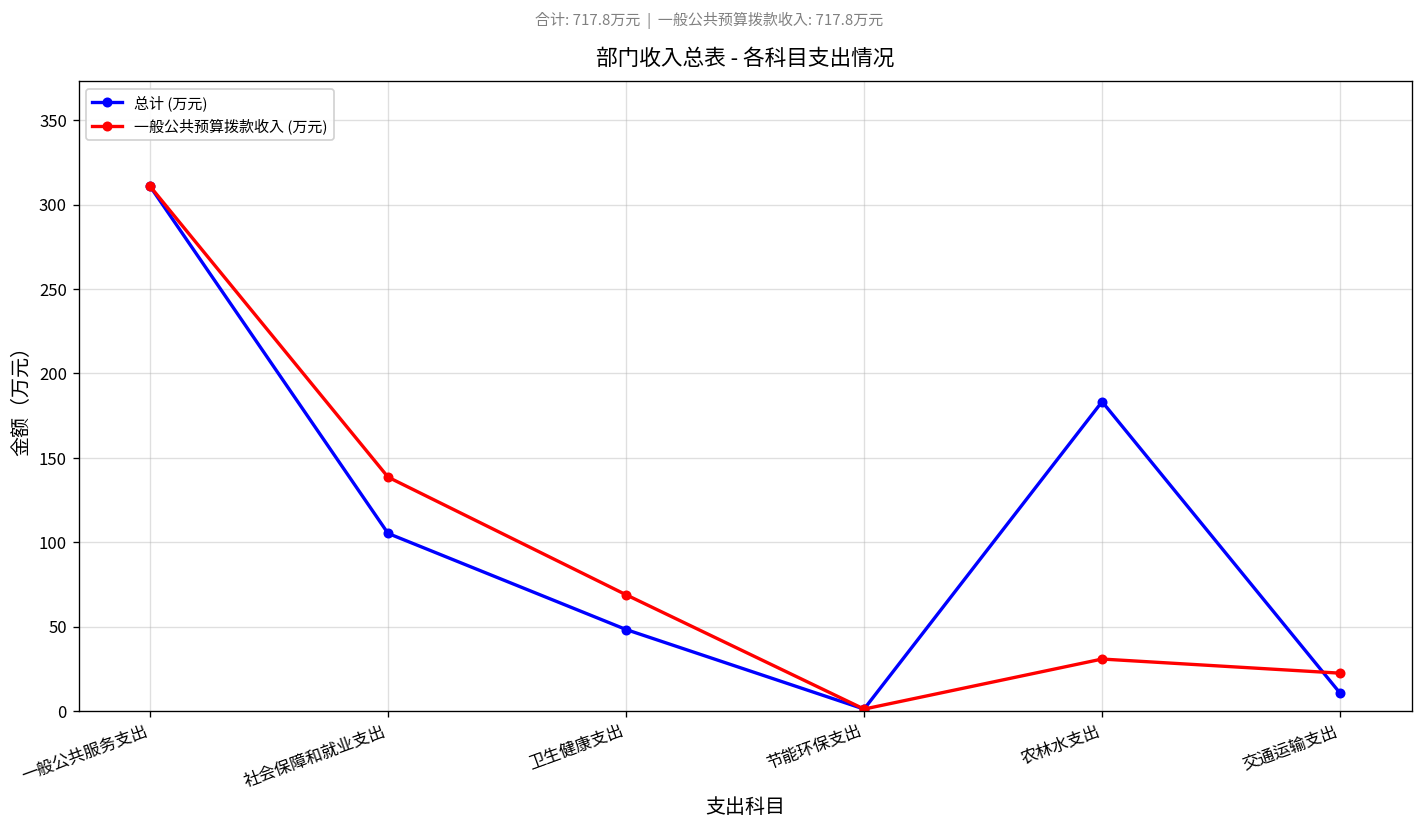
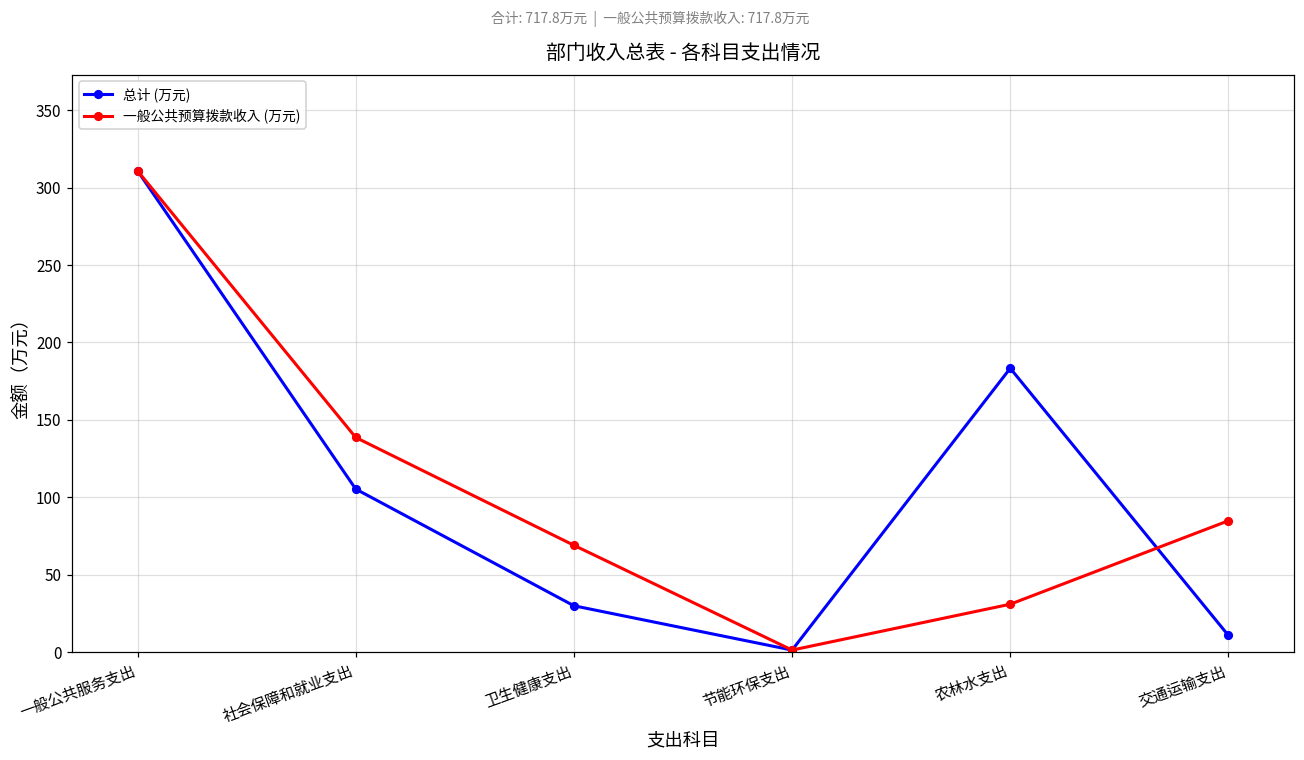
总计 (万元), 卫生健康支出: 48 -> 30
一般公共预算拨款收入 (万元), 交通运输支出: 23 -> 85
